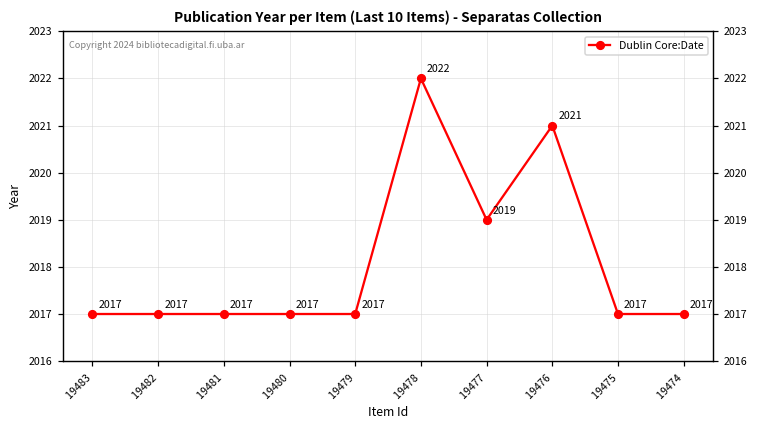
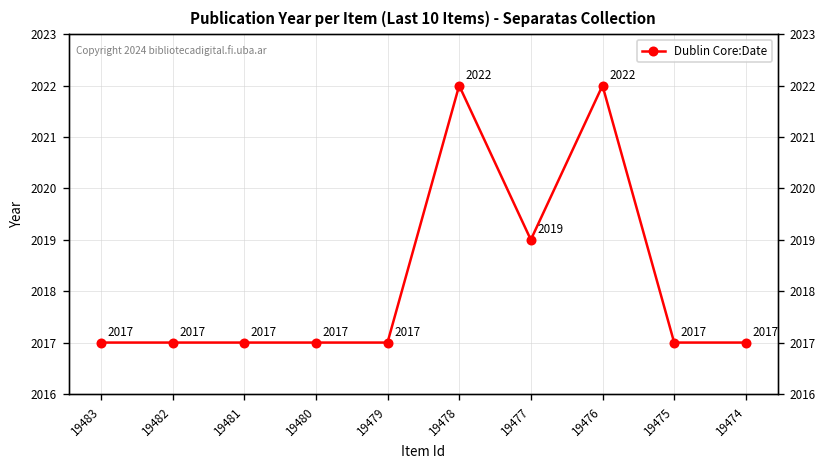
19476: 2021 -> 2022
